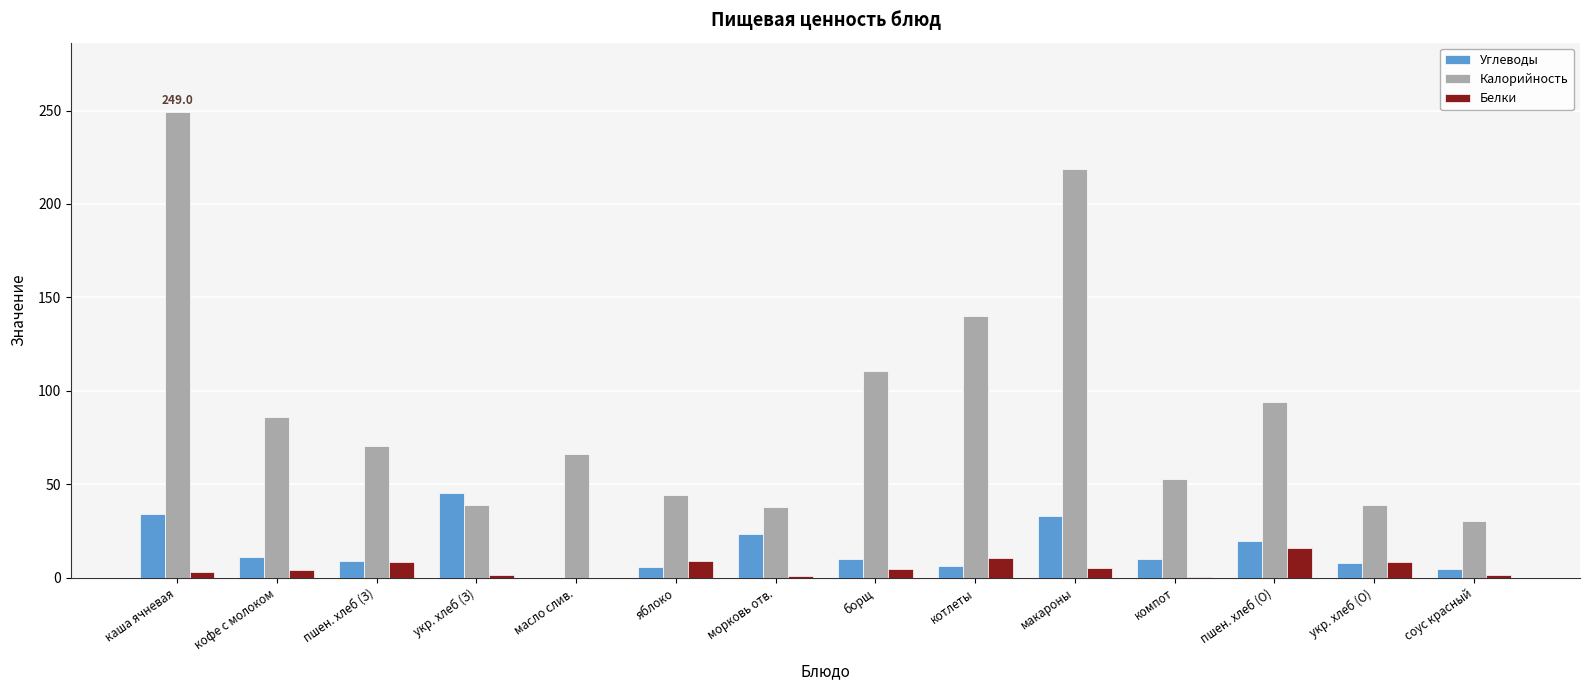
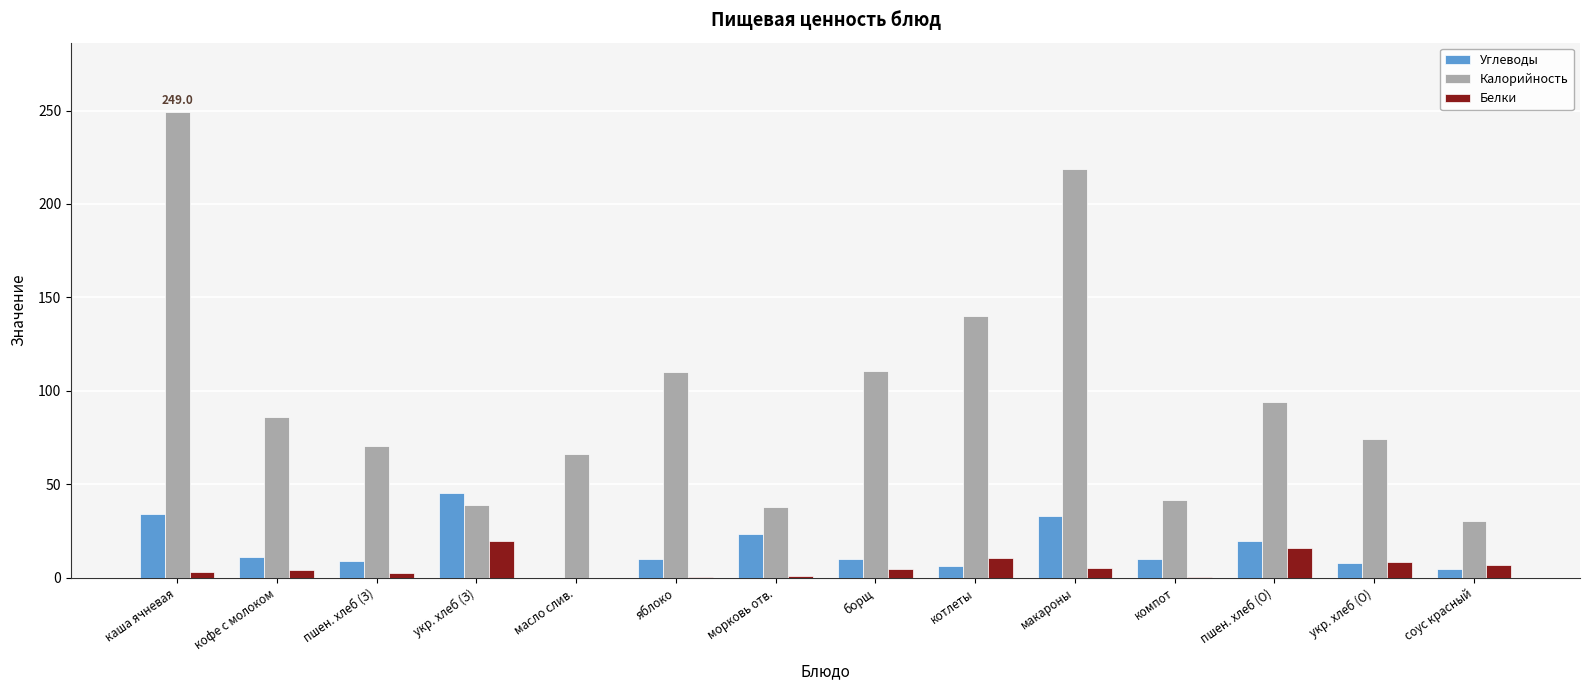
Белки, пшен. хлеб (З): 9 -> 2
Белки, укр. хлеб (З): 1 -> 20
Углеводы, яблоко: 6 -> 10
Калорийность, яблоко: 44 -> 110
Белки, яблоко: 9 -> 0
Калорийность, компот: 53 -> 42
Калорийность, укр. хлеб (О): 39 -> 75
Белки, соус красный: 2 -> 7
